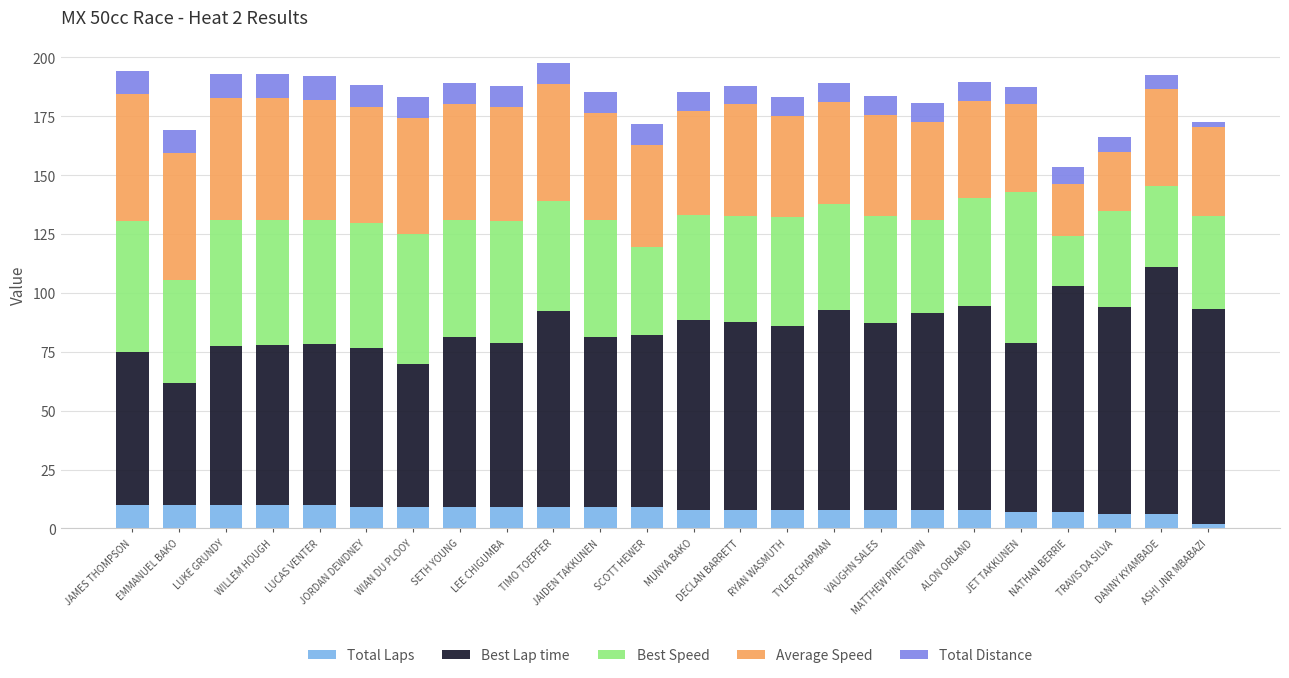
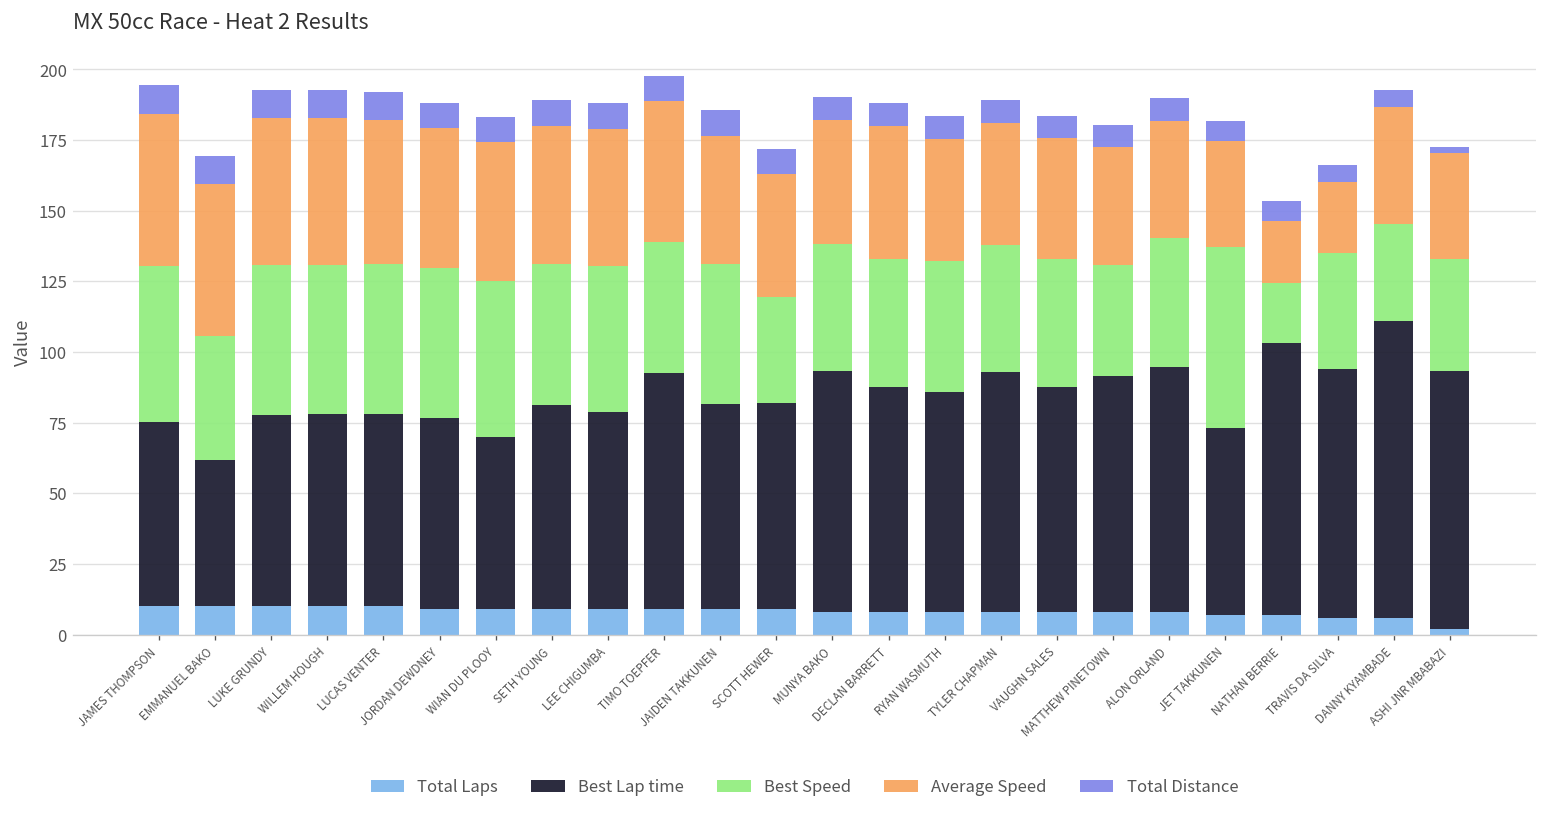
Best Lap time, MUNYA BAKO: 80 -> 85
Best Lap time, JET TAKKUNEN: 72 -> 66
